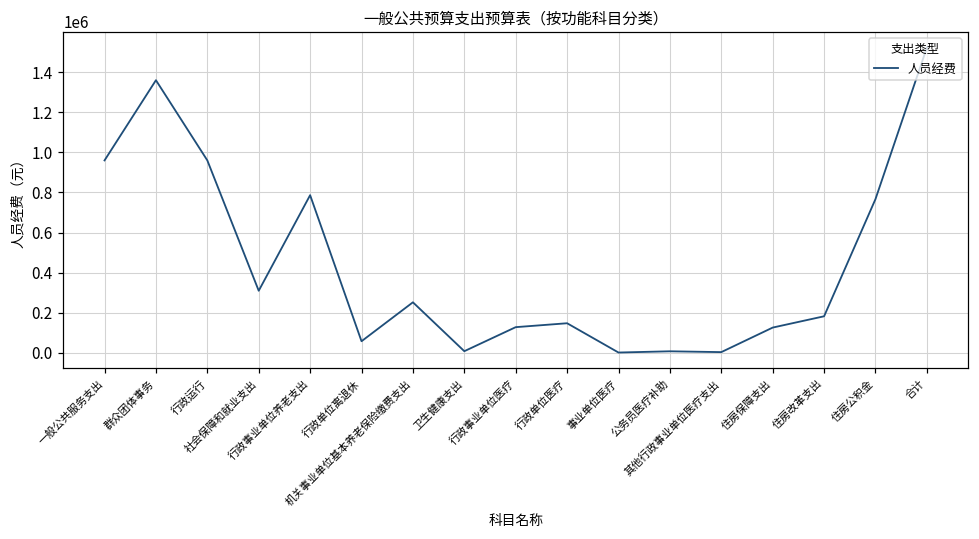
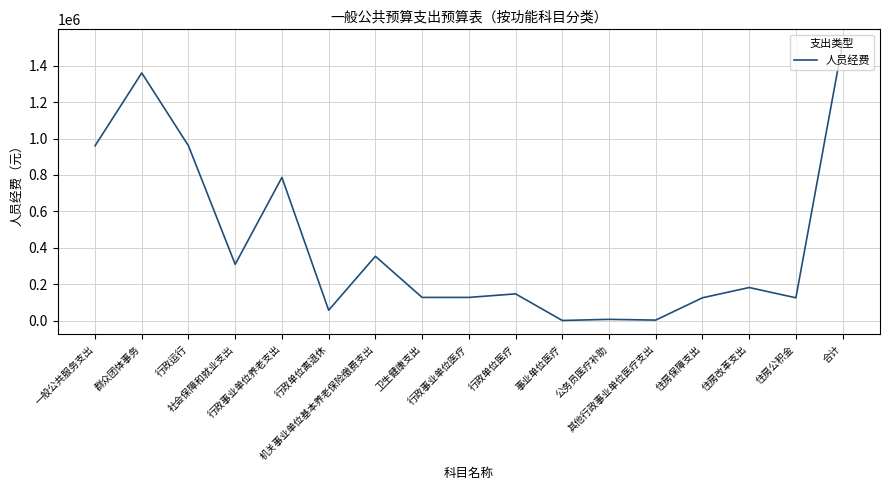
机关事业单位基本养老保险缴费支出: 250000 -> 350000
卫生健康支出: 10000 -> 130000
住房公积金: 770000 -> 130000
